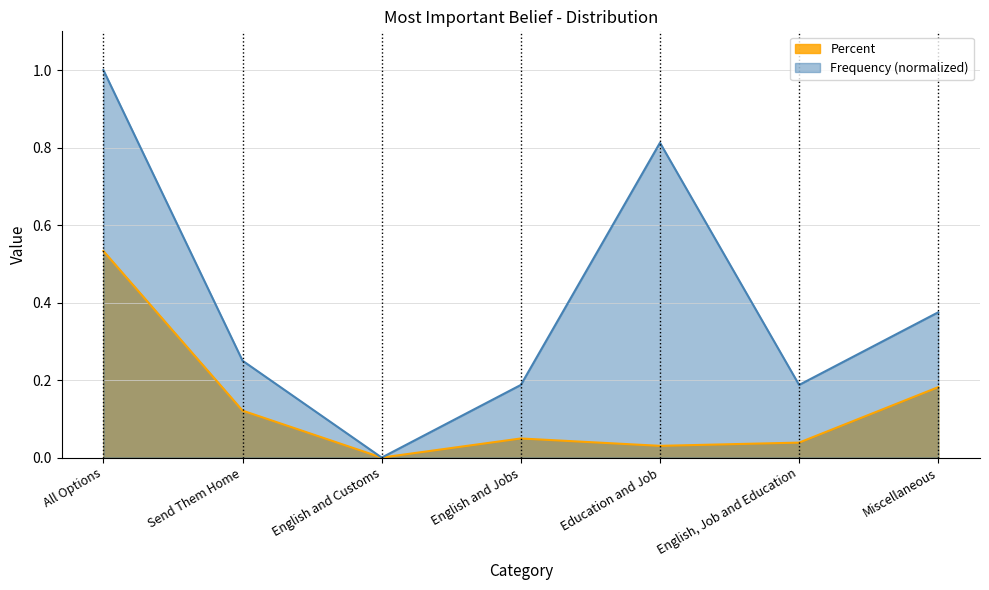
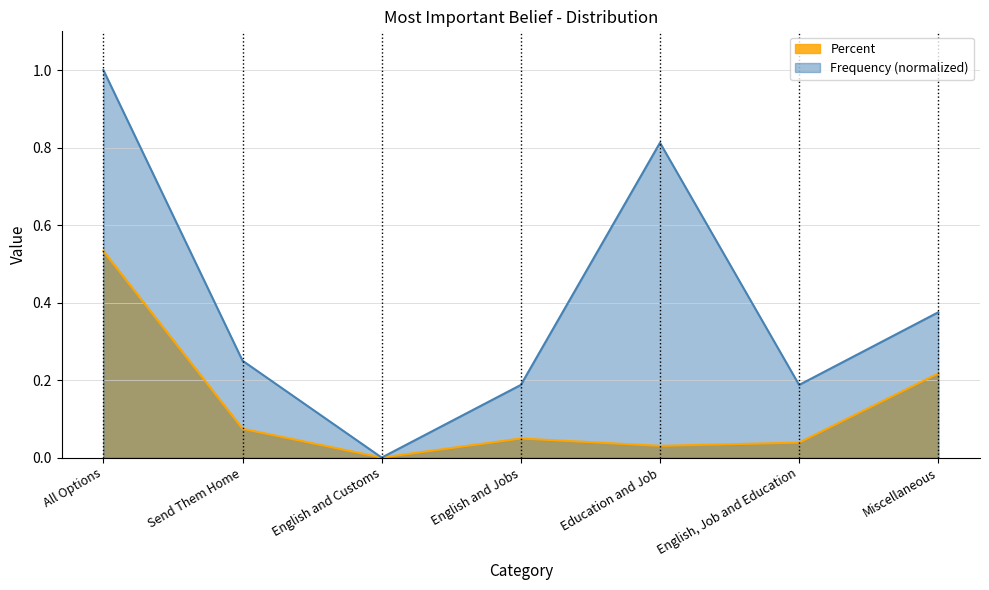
Percent, Send Them Home: 0.12 -> 0.07
Percent, Miscellaneous: 0.18 -> 0.22
